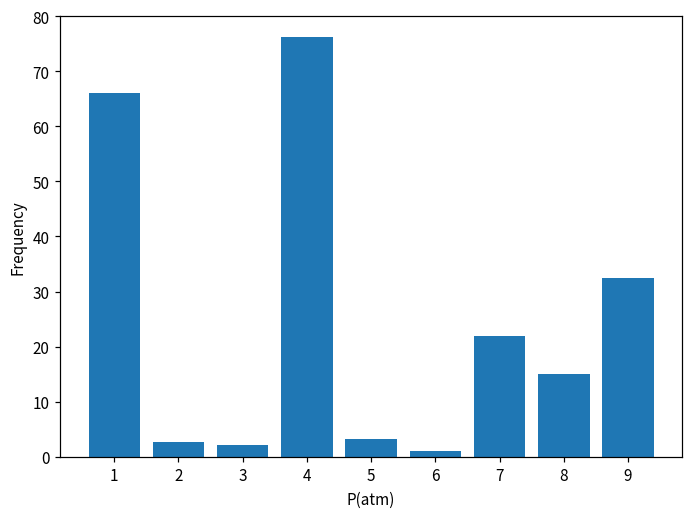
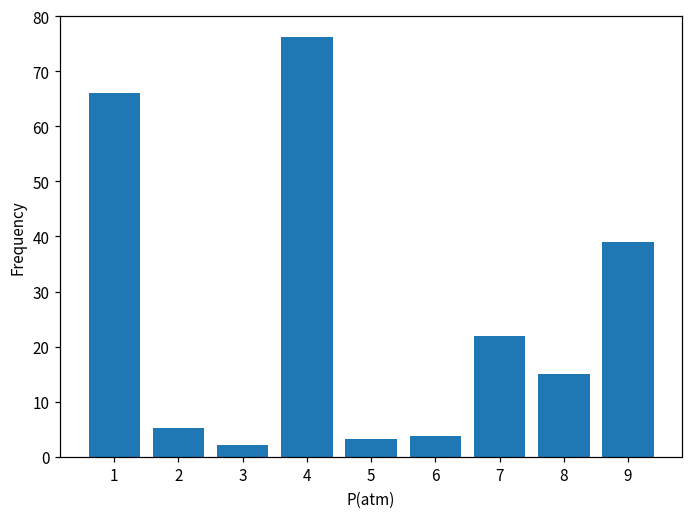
2: 3 -> 5
6: 1 -> 4
9: 33 -> 39
